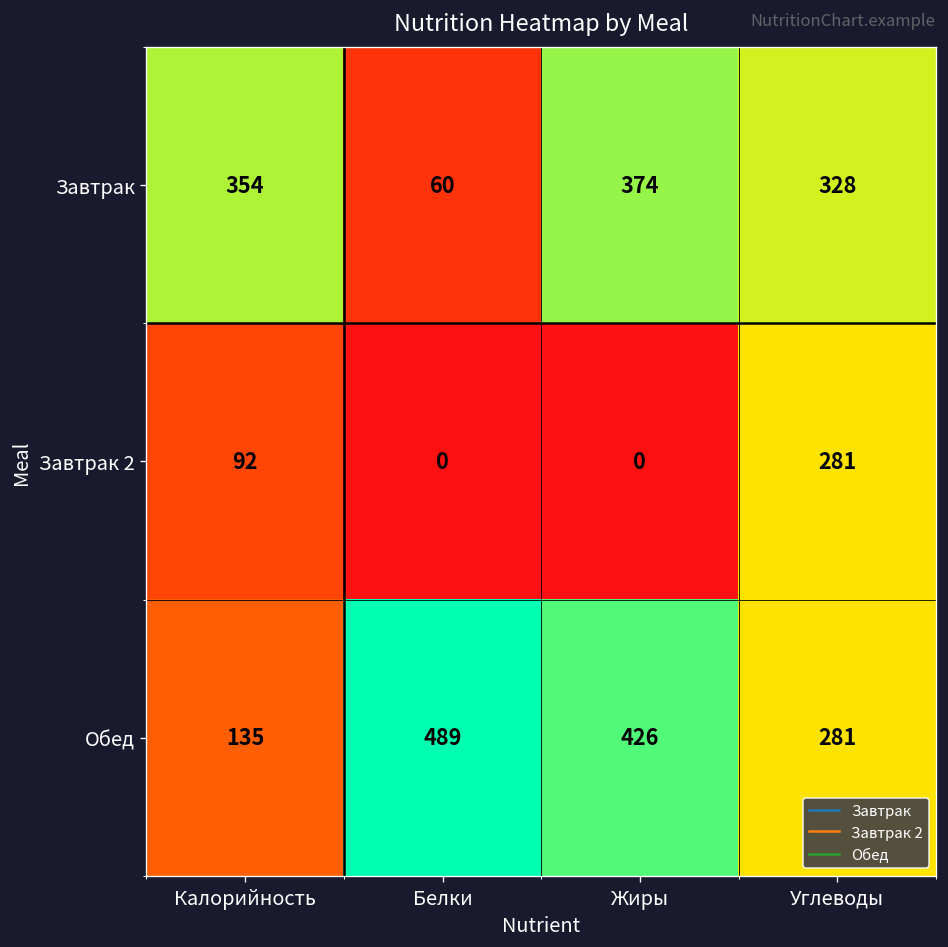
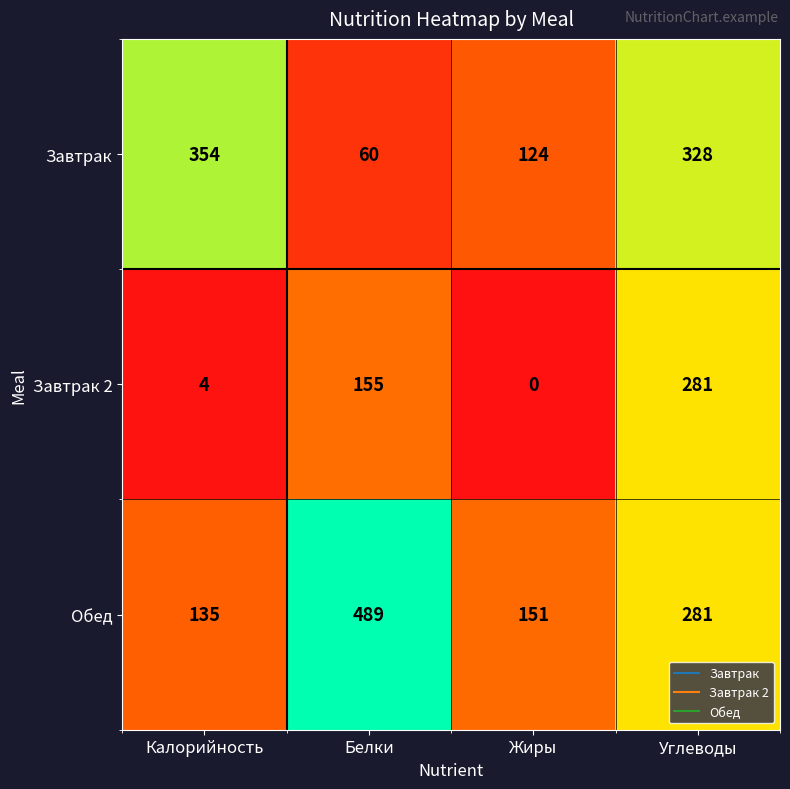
Завтрак, Жиры: 374 -> 124
Завтрак 2, Калорийность: 92 -> 4
Завтрак 2, Белки: 0 -> 155
Обед, Жиры: 426 -> 151
